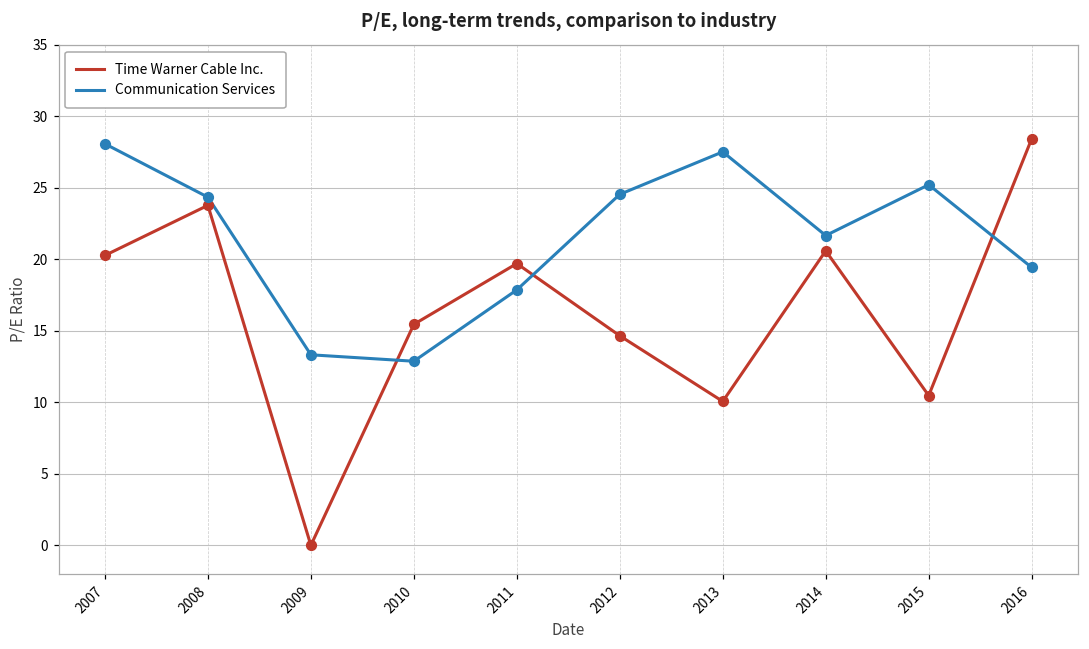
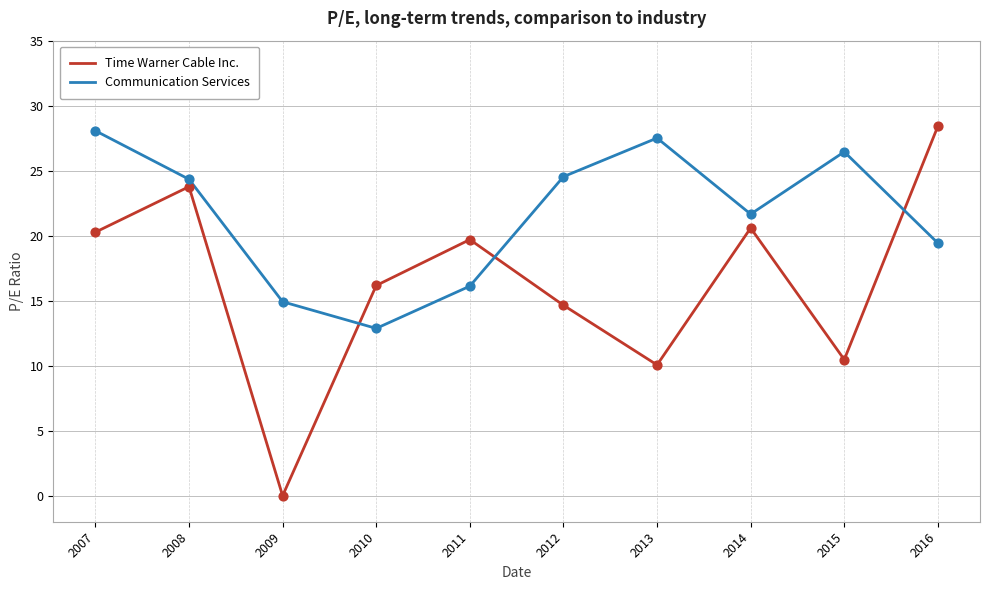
Communication Services, 2009: 13.3 -> 14.9
Time Warner Cable Inc., 2010: 15.5 -> 16.2
Communication Services, 2011: 17.9 -> 16.1
Communication Services, 2015: 25.2 -> 26.5
